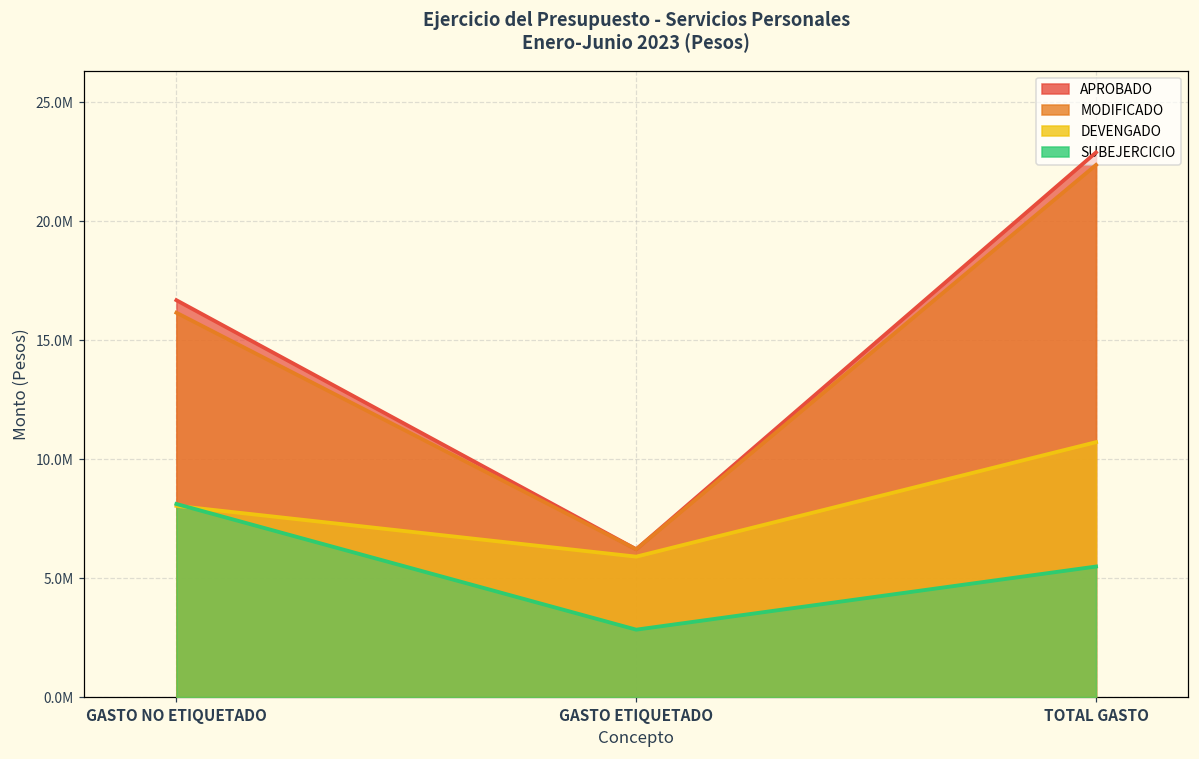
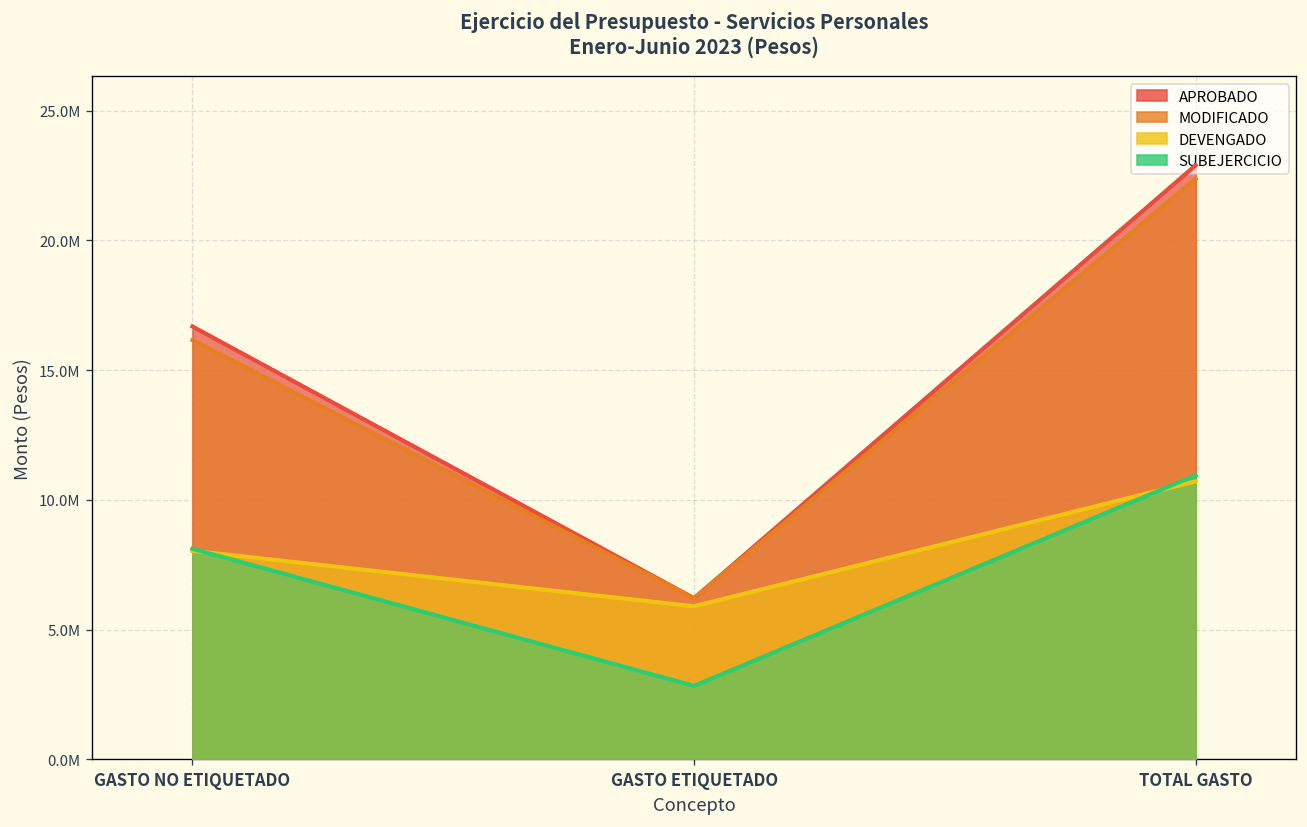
SUBEJERCICIO, TOTAL GASTO: 5500000 -> 11000000
